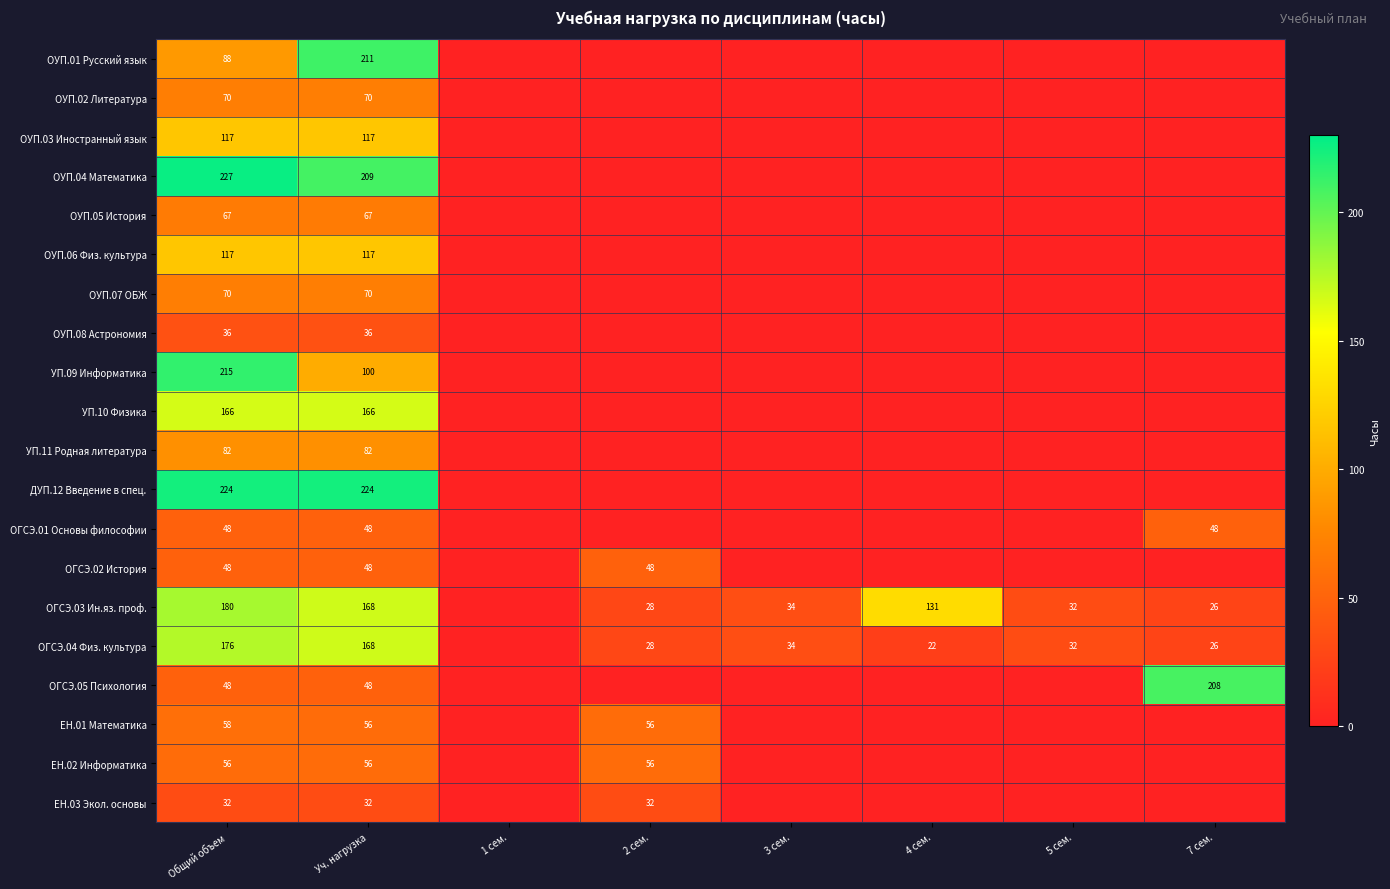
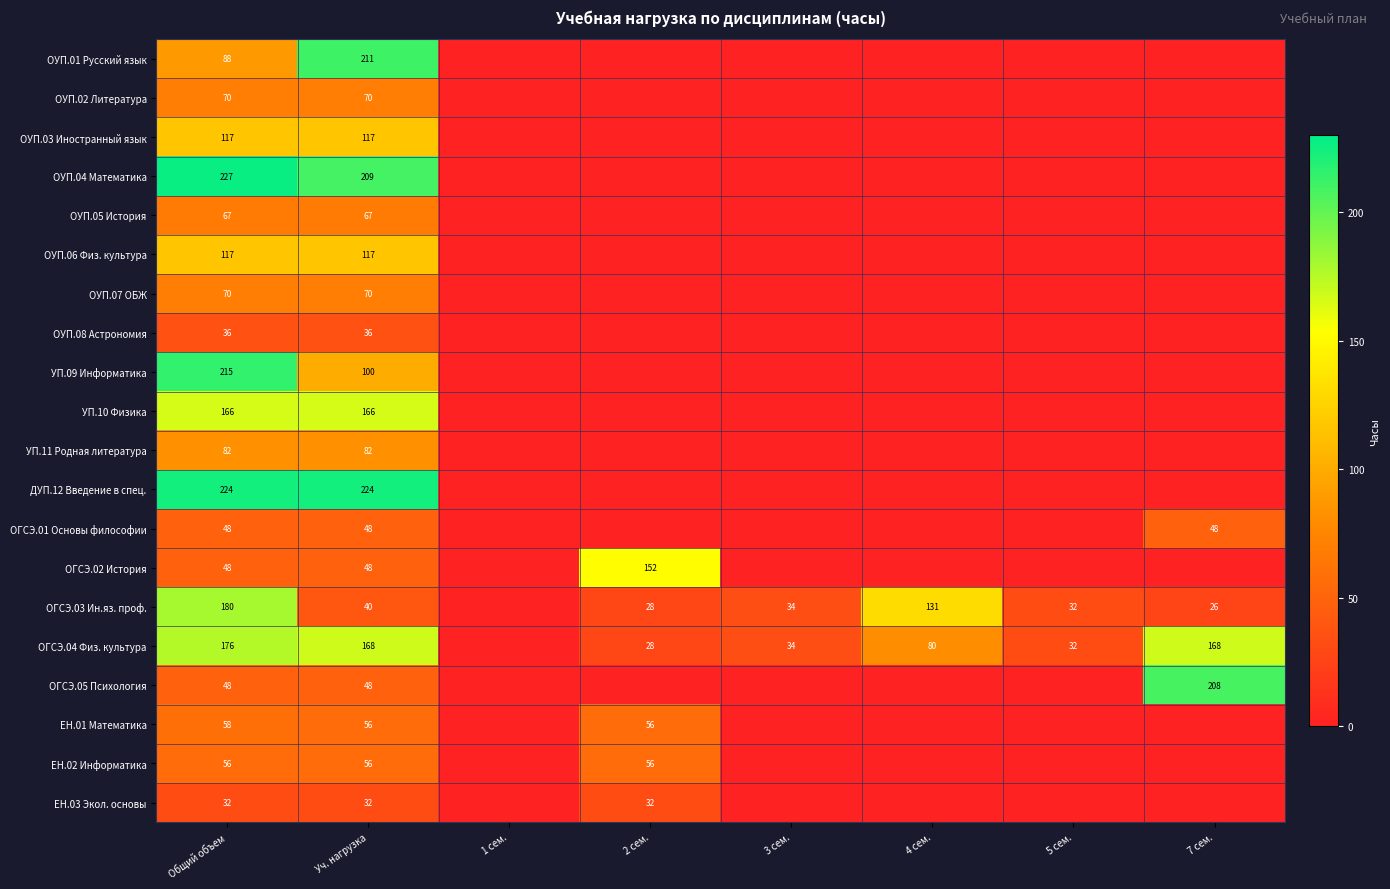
ОГСЭ.02 История, 2 сем.: 48 -> 152
ОГСЭ.03 Ин.яз. проф., Уч. нагрузка: 168 -> 40
ОГСЭ.04 Физ. культура, 4 сем.: 22 -> 80
ОГСЭ.04 Физ. культура, 7 сем.: 26 -> 168
